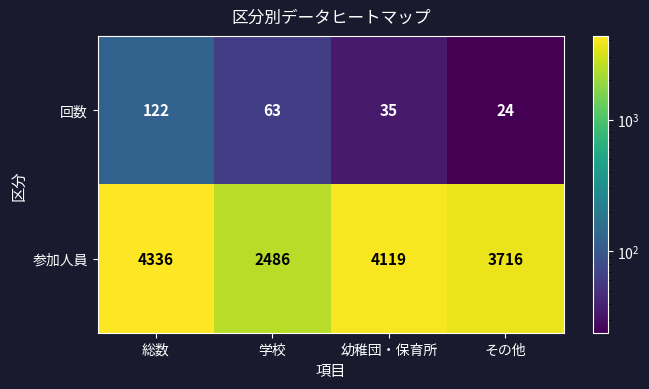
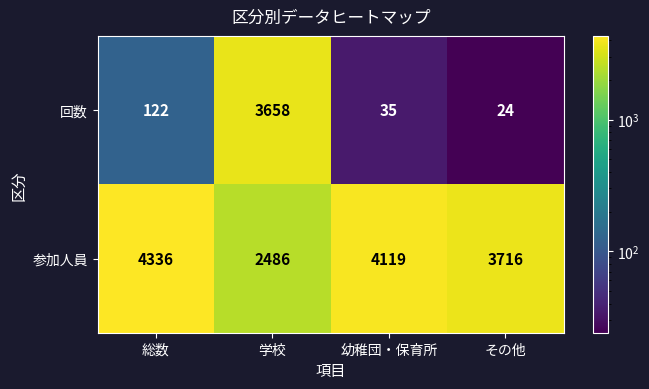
回数, 学校: 63 -> 3658
